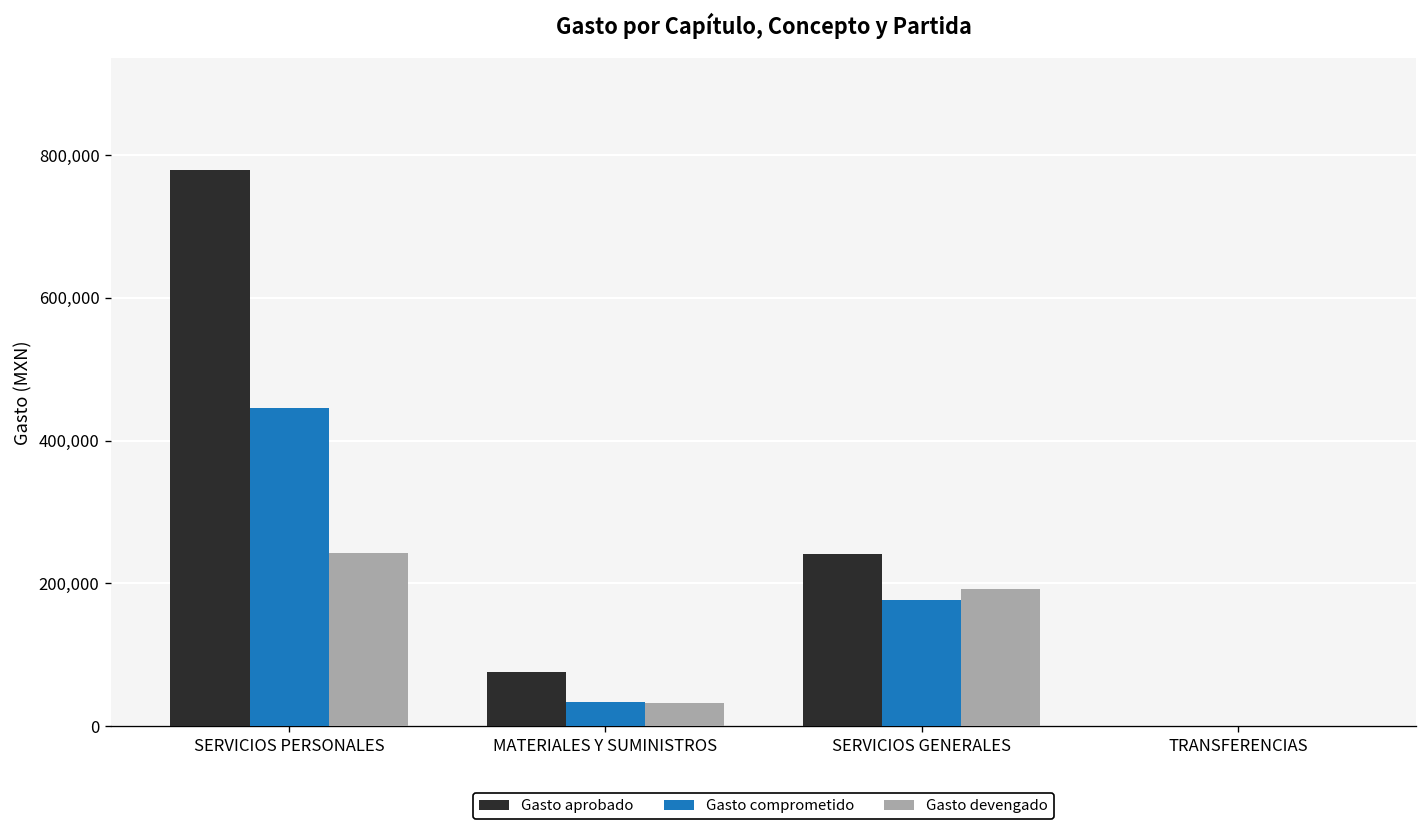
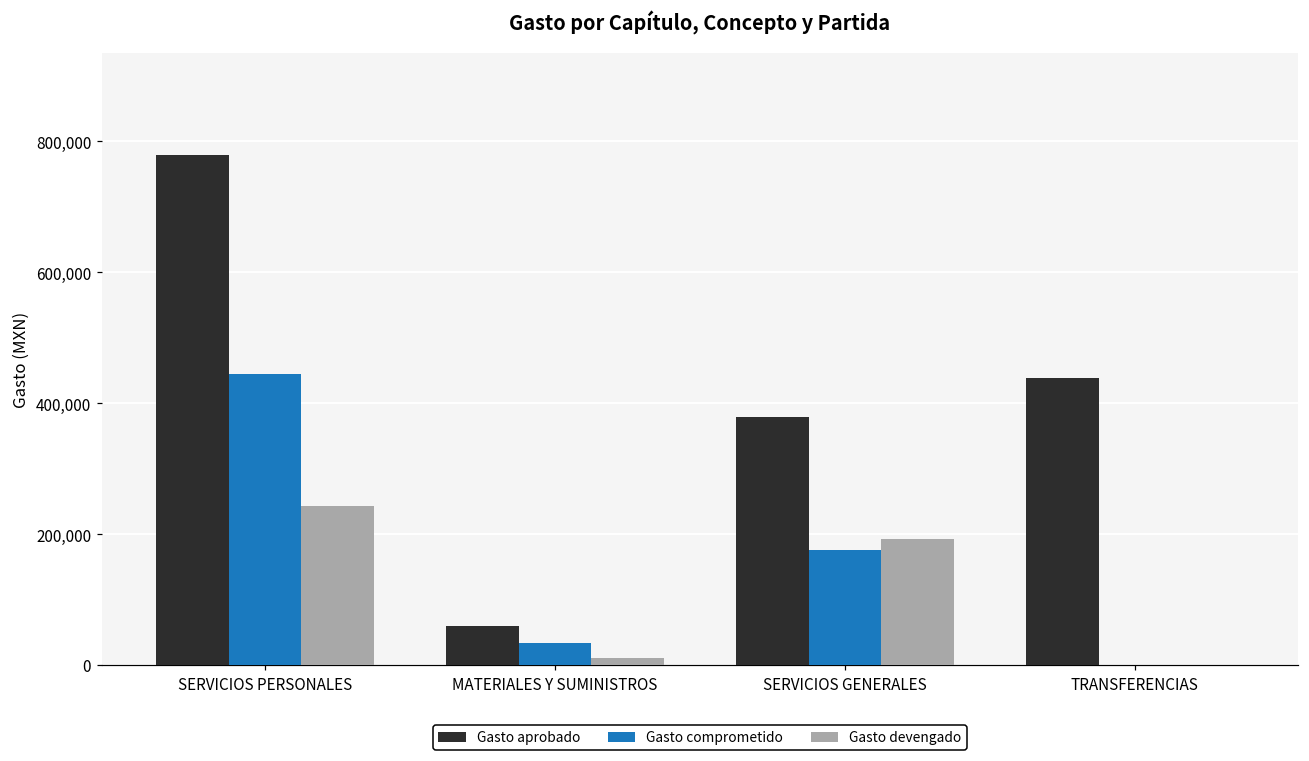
Gasto aprobado, MATERIALES Y SUMINISTROS: 80,000 -> 60,000
Gasto devengado, MATERIALES Y SUMINISTROS: 30,000 -> 10,000
Gasto aprobado, SERVICIOS GENERALES: 240,000 -> 380,000
Gasto aprobado, TRANSFERENCIAS: 0 -> 440,000
